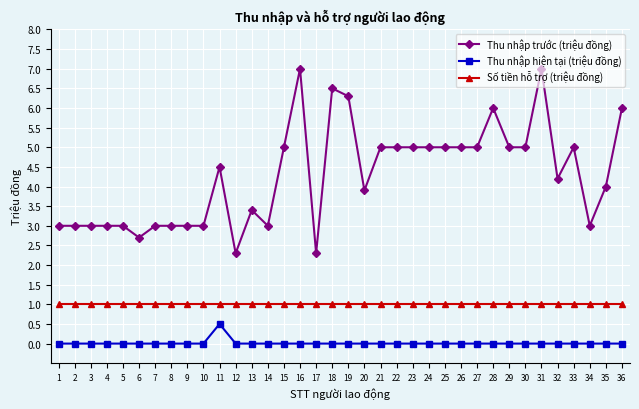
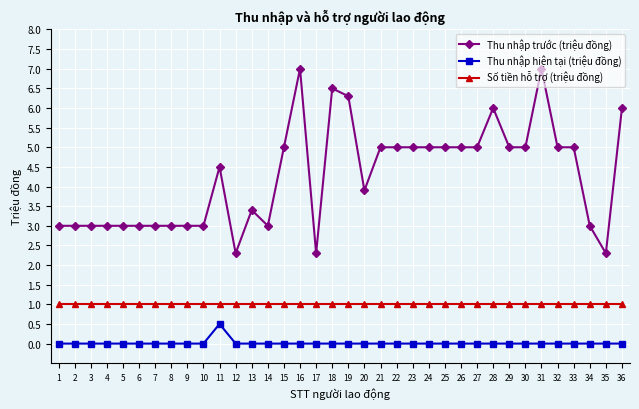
Thu nhập trước (triệu đồng), 6: 2.7 -> 3.0
Thu nhập trước (triệu đồng), 32: 4.2 -> 5.0
Thu nhập trước (triệu đồng), 35: 4.0 -> 2.3
